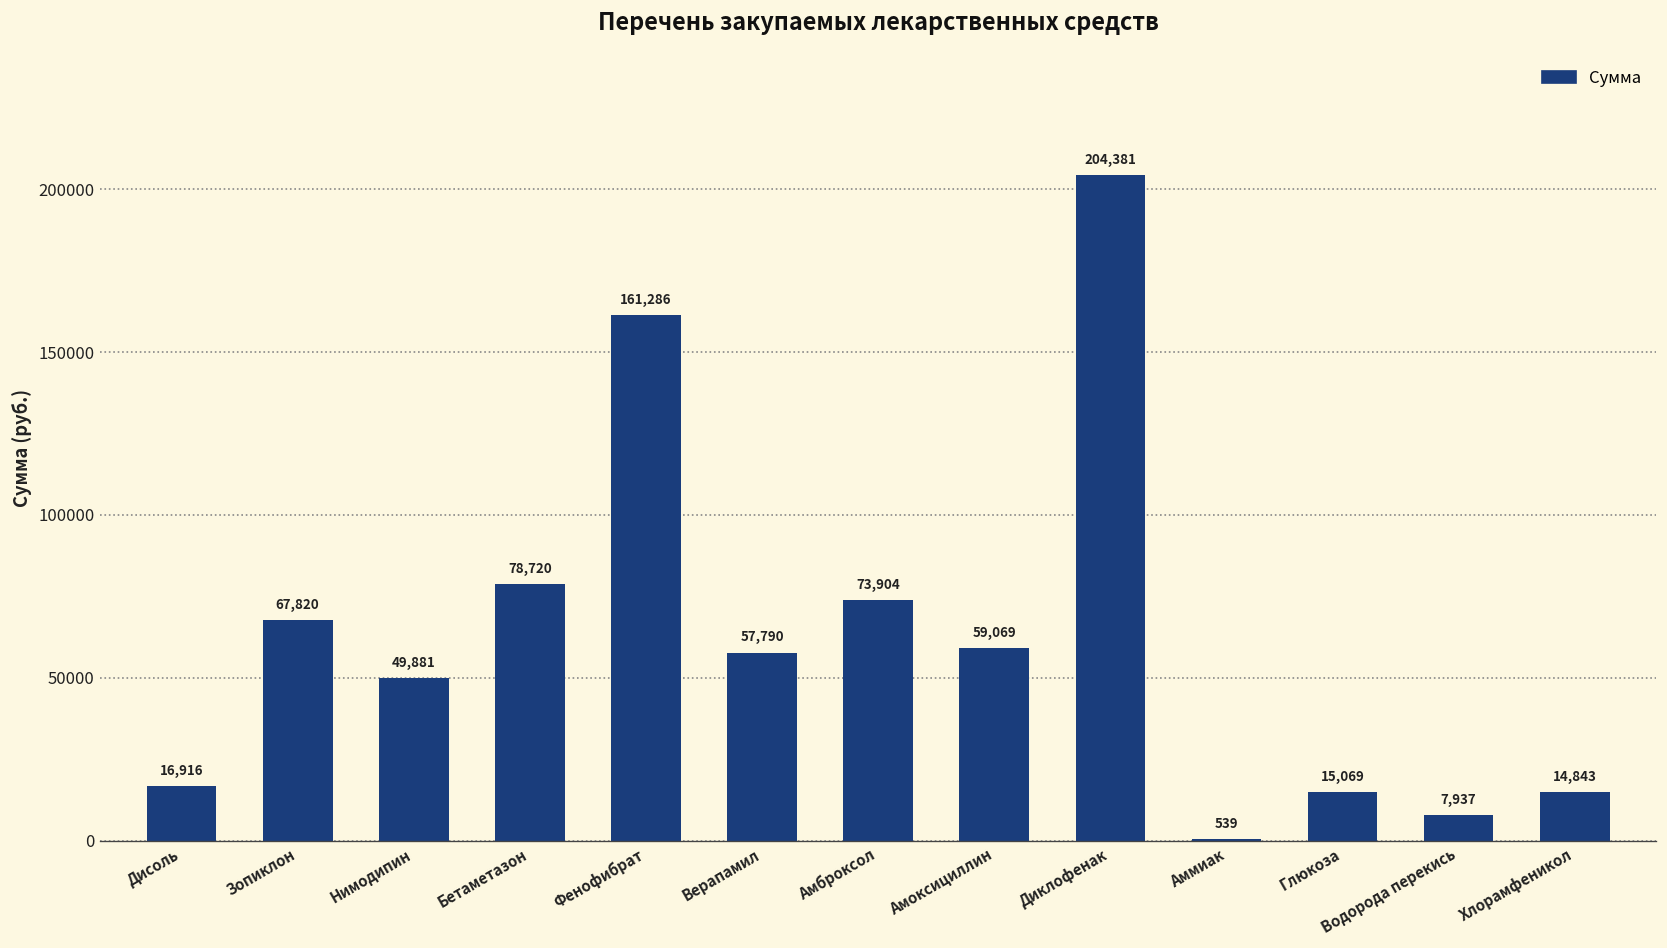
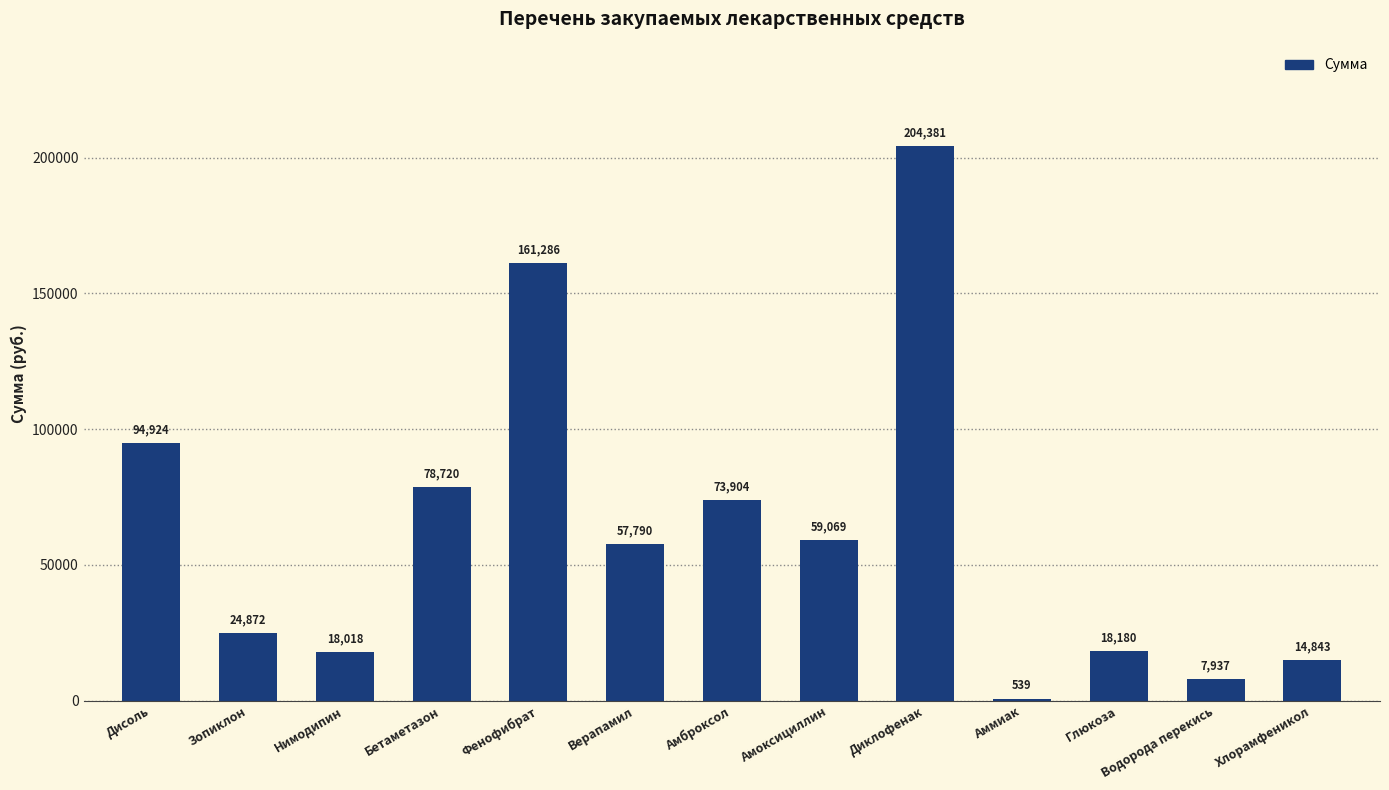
Дисоль: 16,916 -> 94,924
Зопиклон: 67,820 -> 24,872
Нимодипин: 49,881 -> 18,018
Глюкоза: 15,069 -> 18,180
